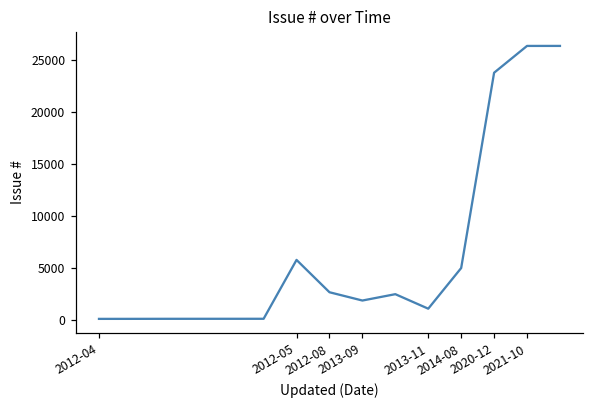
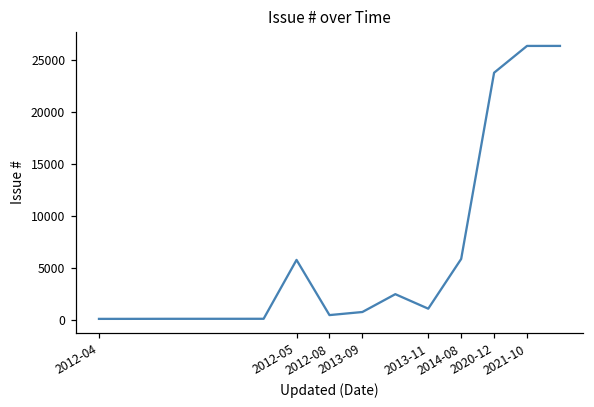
2012-08: 3000 -> 0
2013-09: 2000 -> 1000
2014-08: 5000 -> 6000
